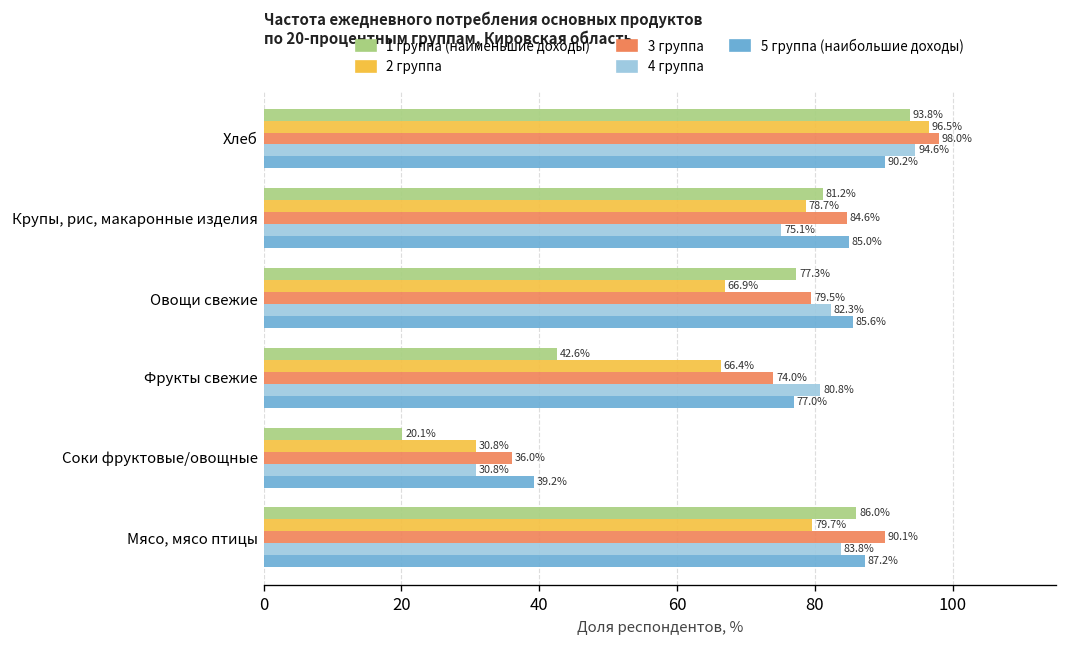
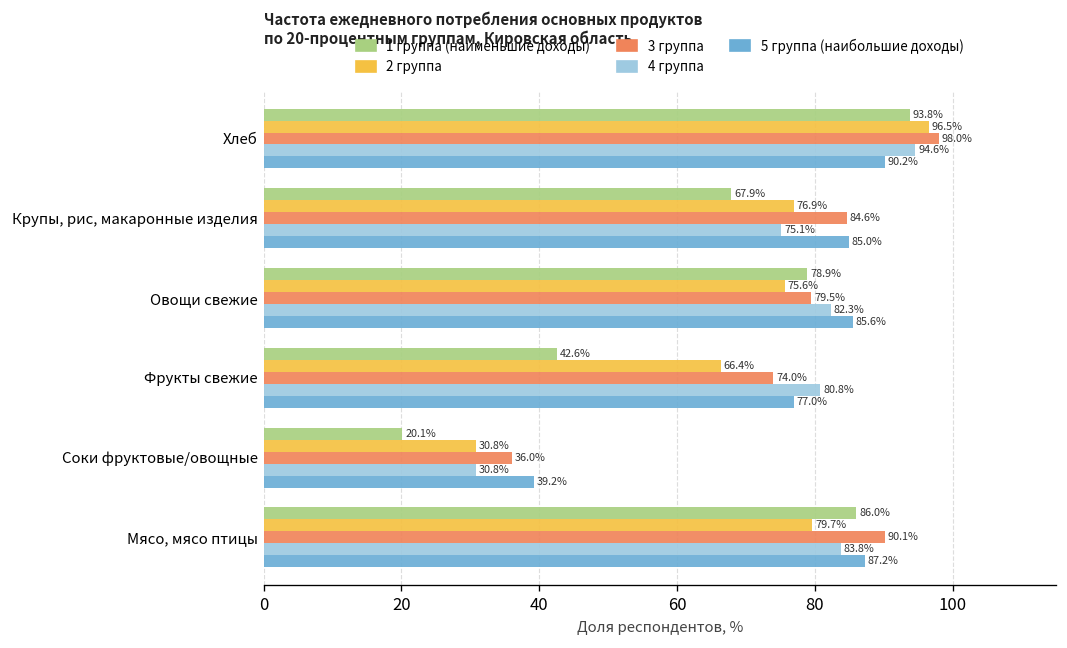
1 группа (наименьшие доходы), Крупы, рис, макаронные изделия: 81.2% -> 67.9%
2 группа, Крупы, рис, макаронные изделия: 78.7% -> 76.9%
1 группа (наименьшие доходы), Овощи свежие: 77.3% -> 78.9%
2 группа, Овощи свежие: 66.9% -> 75.6%
